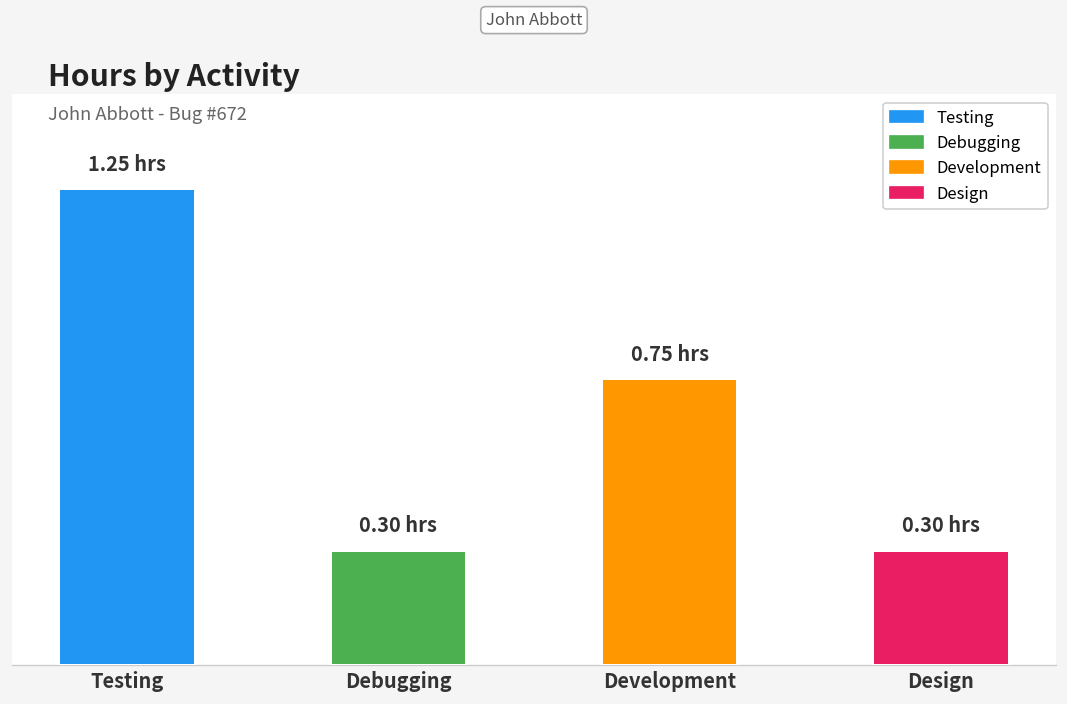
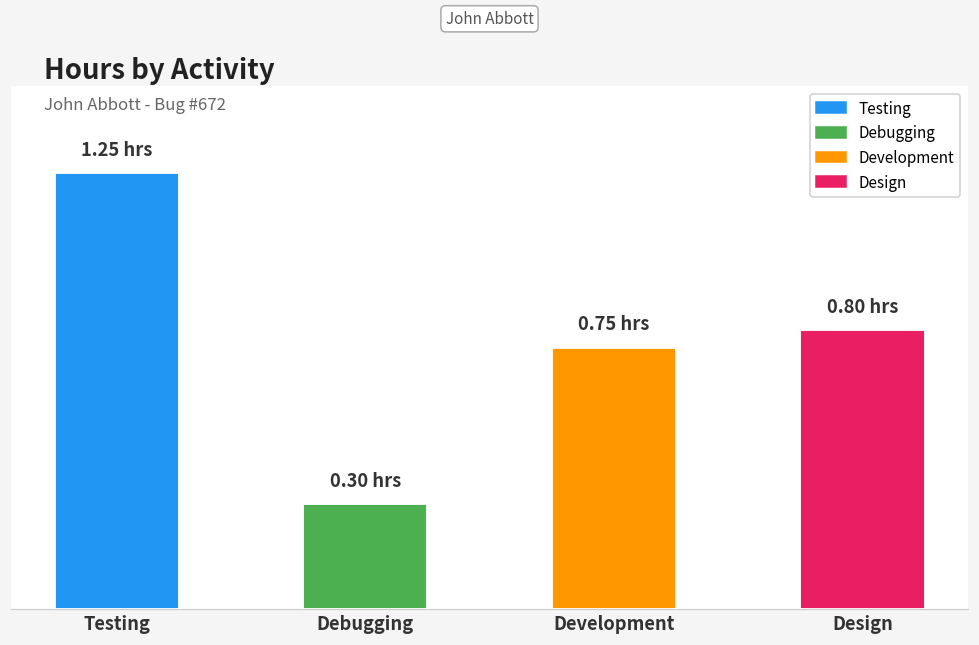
Design: 0.30 -> 0.80
